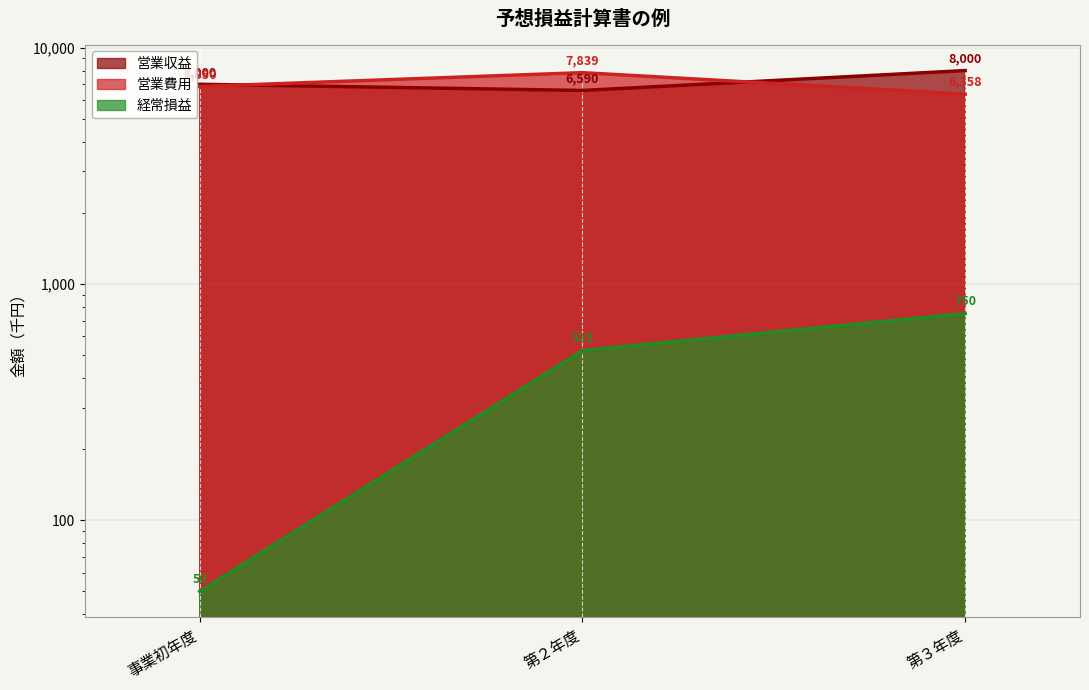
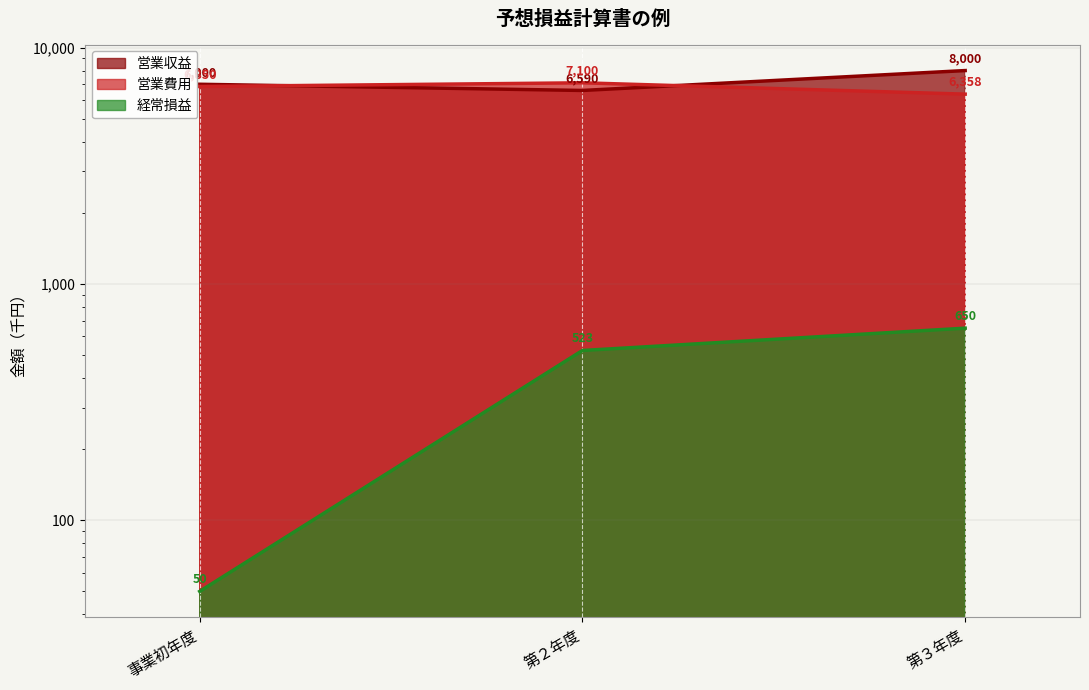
営業費用, 第２年度: 7,839 -> 7,100
経常損益, 第３年度: 750 -> 650
